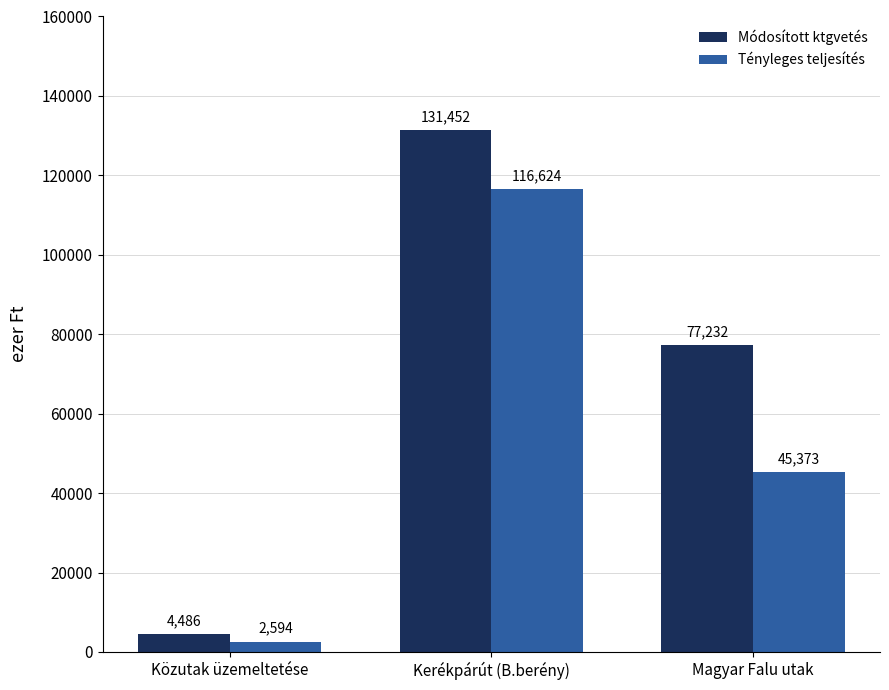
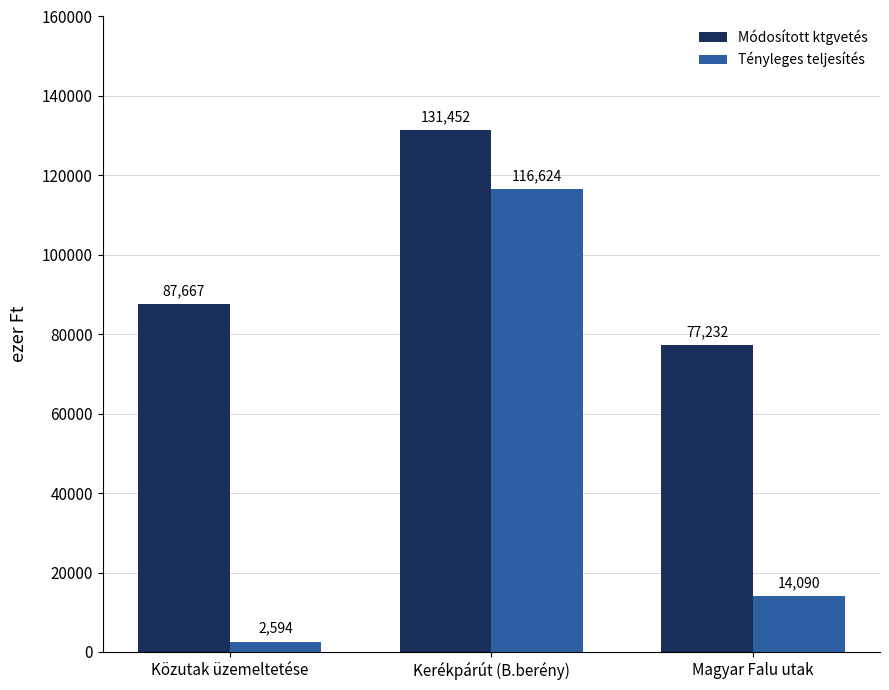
Módosított ktgvetés, Közutak üzemeltetése: 4,486 -> 87,667
Tényleges teljesítés, Magyar Falu utak: 45,373 -> 14,090
